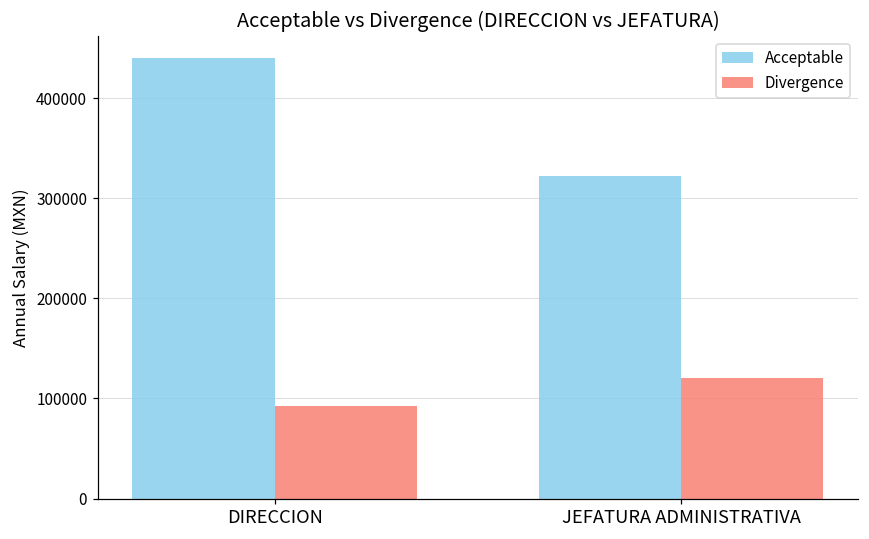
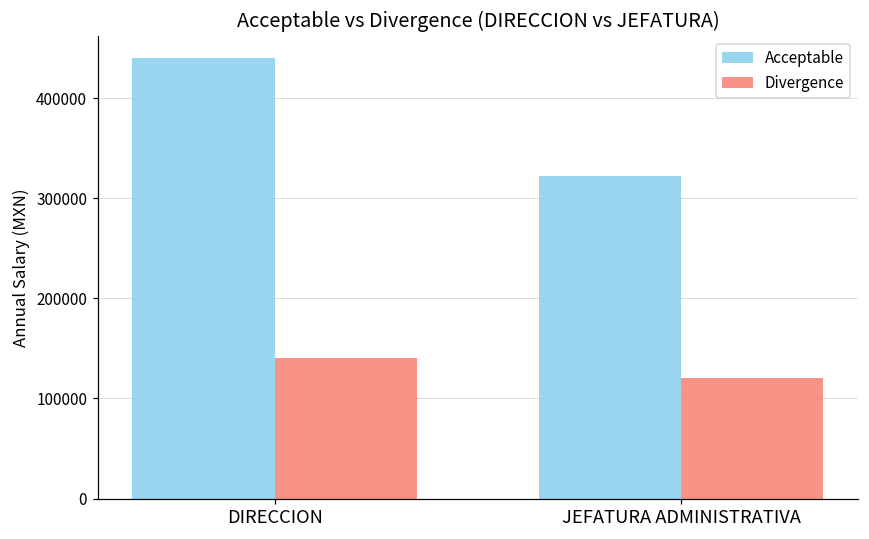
Divergence, DIRECCION: 90000 -> 140000
